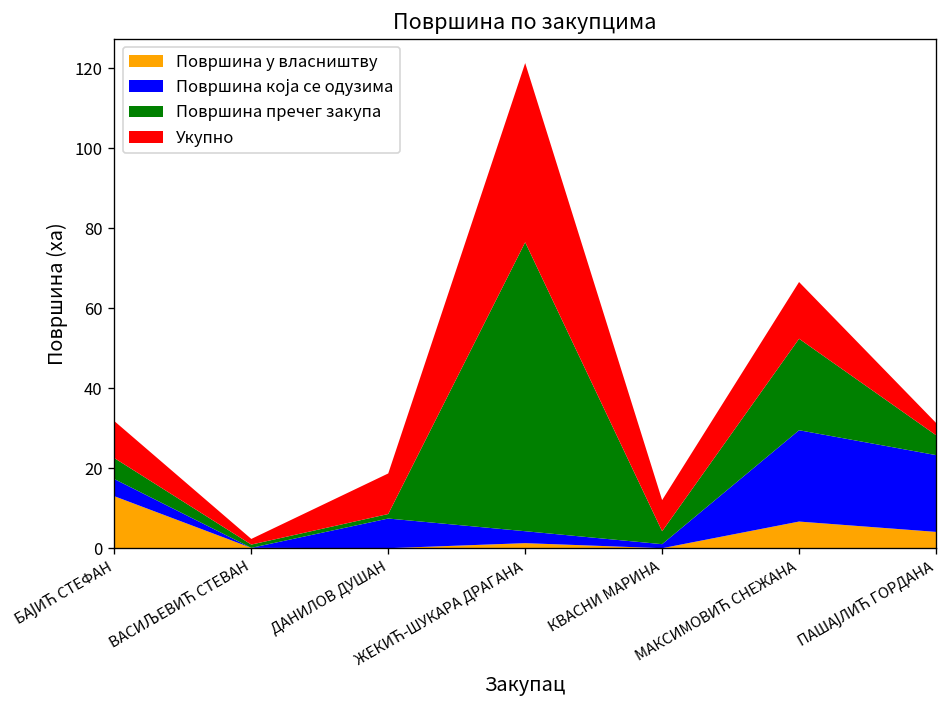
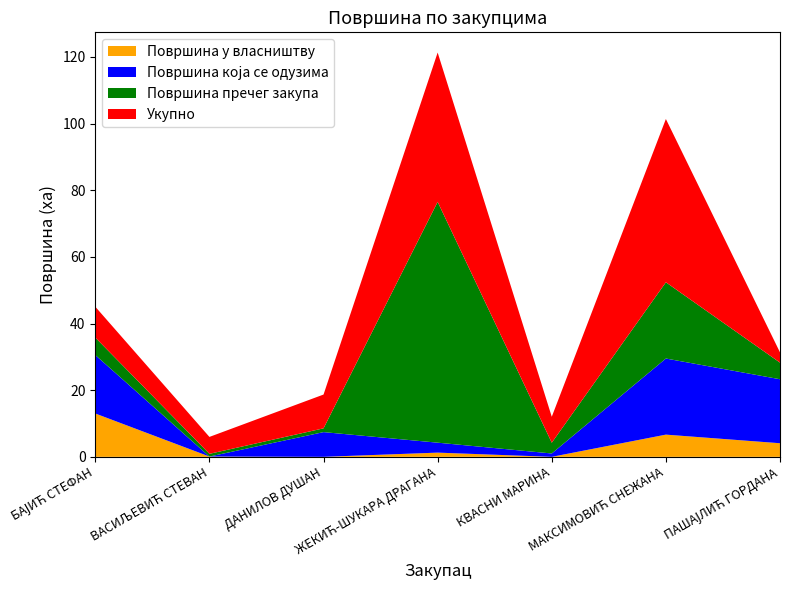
Површина која се одузима, БАЈИЋ СТЕФАН: 4 -> 18
Укупно, ВАСИЉЕВИЋ СТЕВАН: 1 -> 5
Укупно, МАКСИМОВИЋ СНЕЖАНА: 14 -> 49
